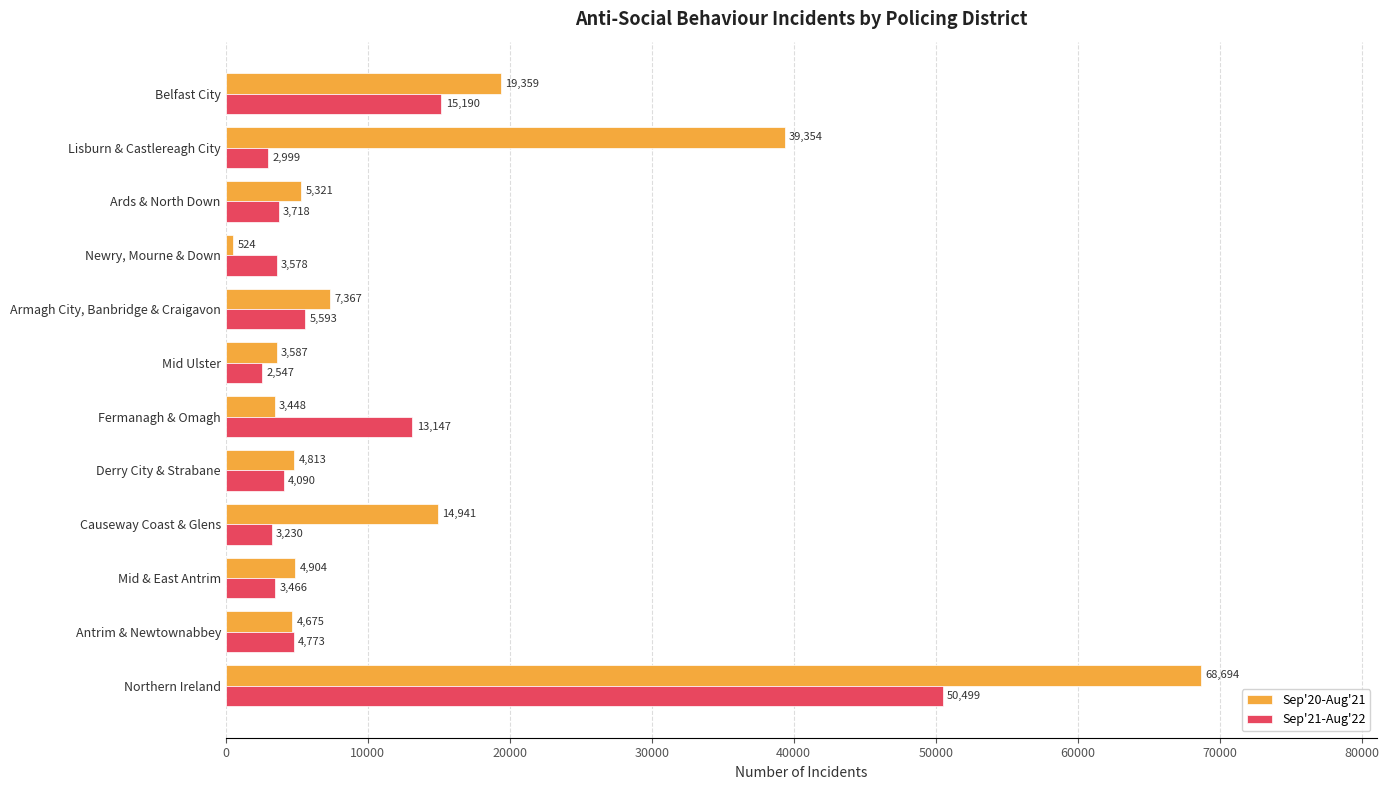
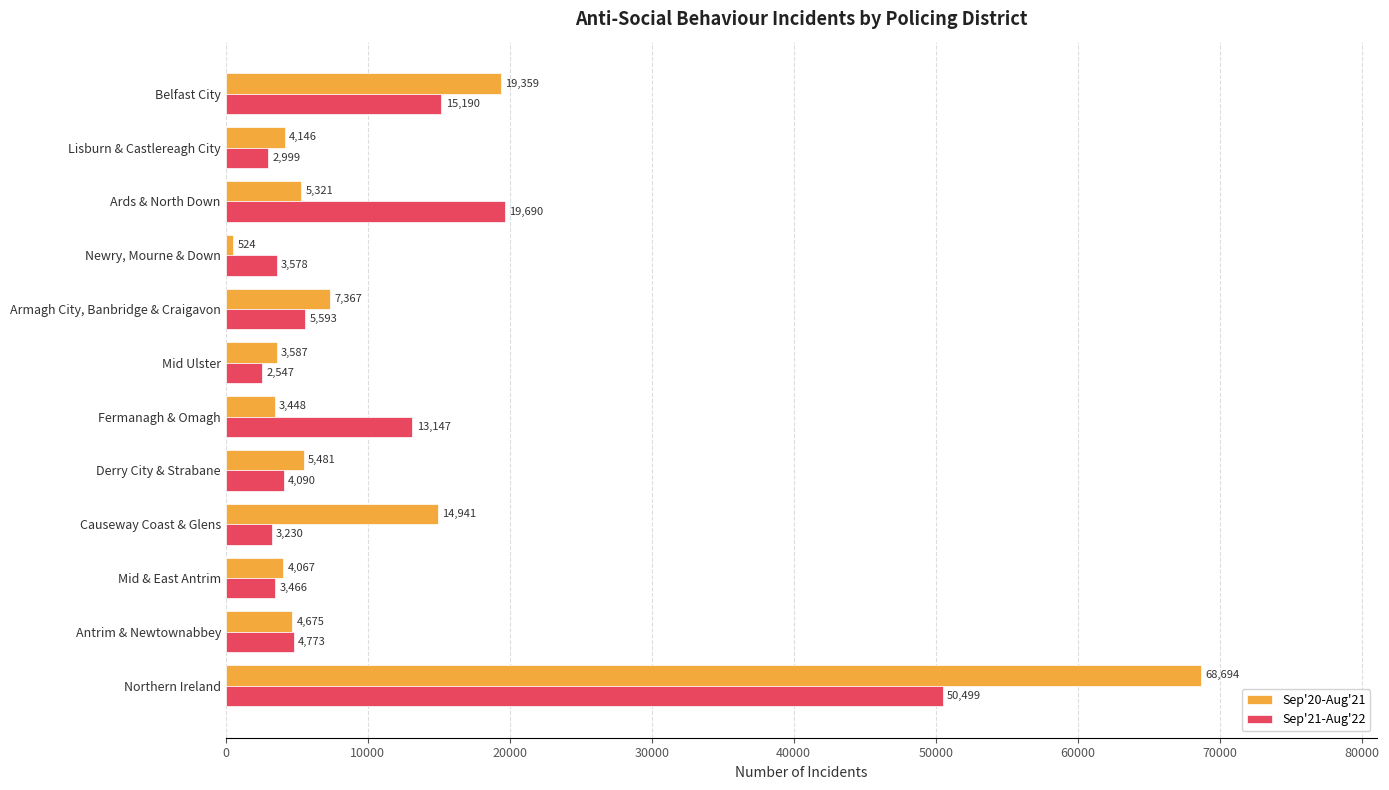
Sep'20-Aug'21, Lisburn & Castlereagh City: 39,354 -> 4,146
Sep'21-Aug'22, Ards & North Down: 3,718 -> 19,690
Sep'20-Aug'21, Derry City & Strabane: 4,813 -> 5,481
Sep'20-Aug'21, Mid & East Antrim: 4,904 -> 4,067
